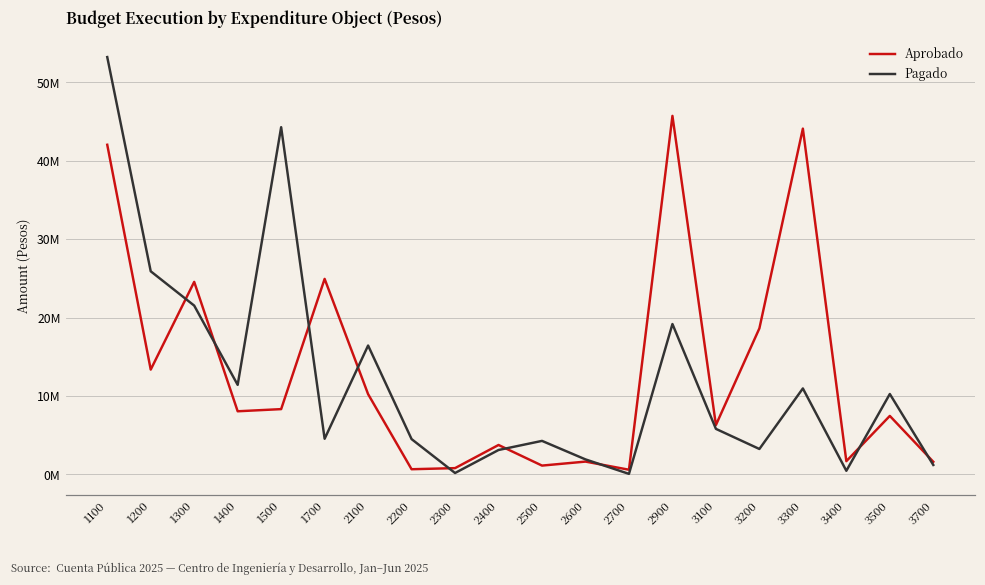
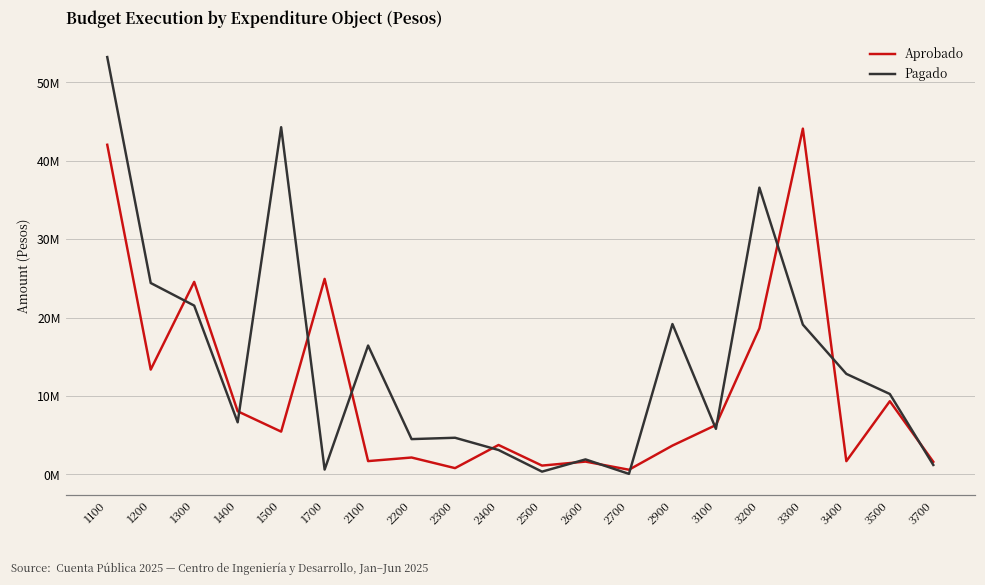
Pagado, 1200: 26000000 -> 24000000
Pagado, 1400: 11000000 -> 7000000
Aprobado, 1500: 8000000 -> 5000000
Pagado, 1700: 5000000 -> 1000000
Aprobado, 2100: 10000000 -> 2000000
Aprobado, 2200: 1000000 -> 2000000
Pagado, 2300: 0 -> 5000000
Pagado, 2500: 4000000 -> 0
Aprobado, 2900: 46000000 -> 4000000
Pagado, 3200: 3000000 -> 37000000
Pagado, 3300: 11000000 -> 19000000
Pagado, 3400: 0 -> 13000000
Aprobado, 3500: 7000000 -> 9000000
